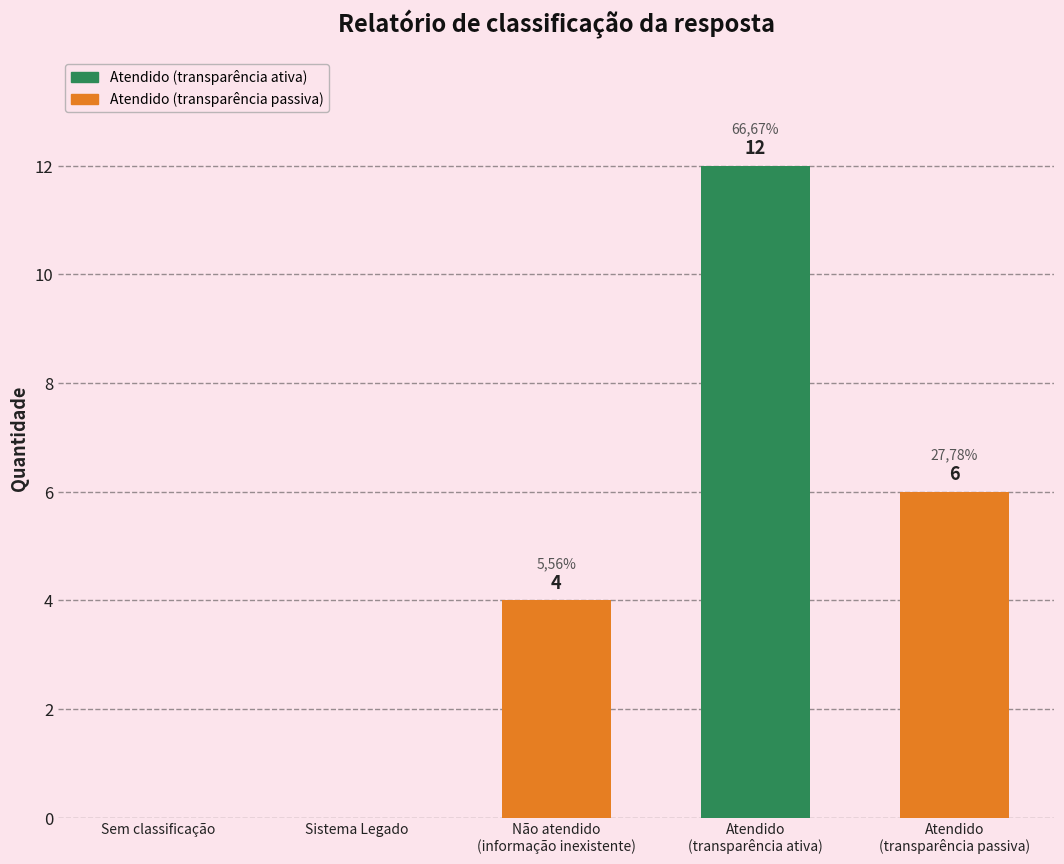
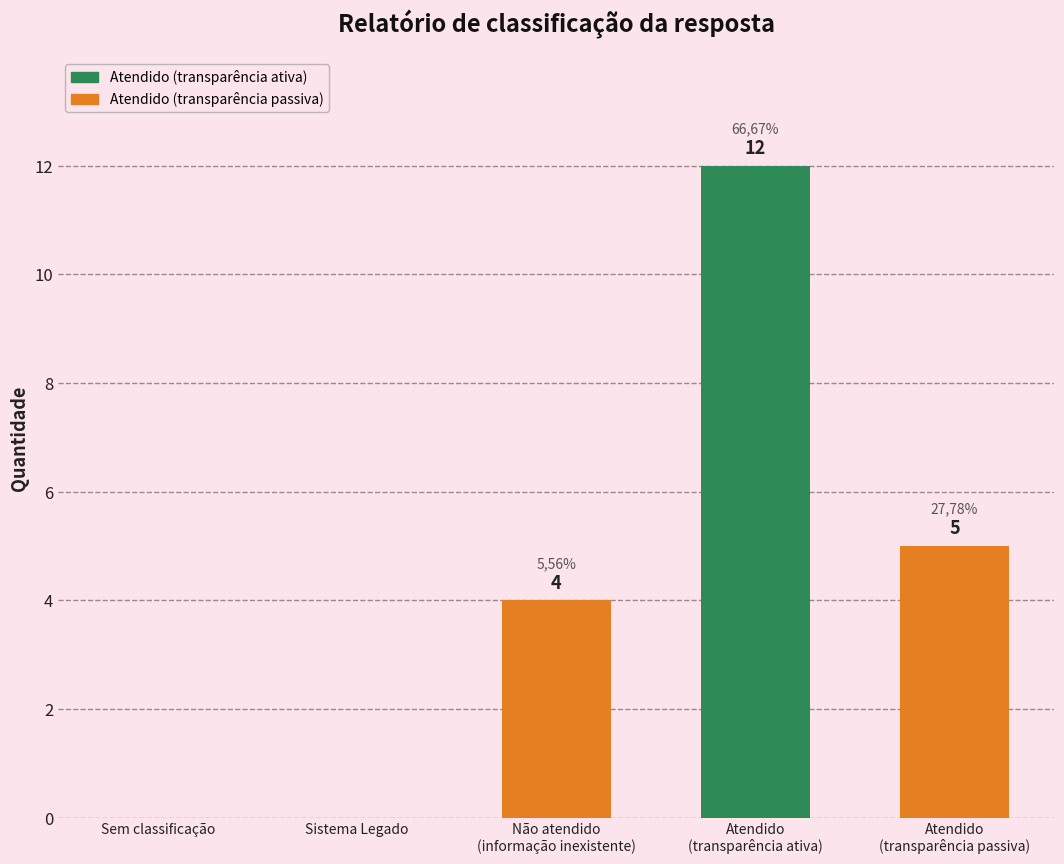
Atendido (transparência passiva): 6 -> 5
